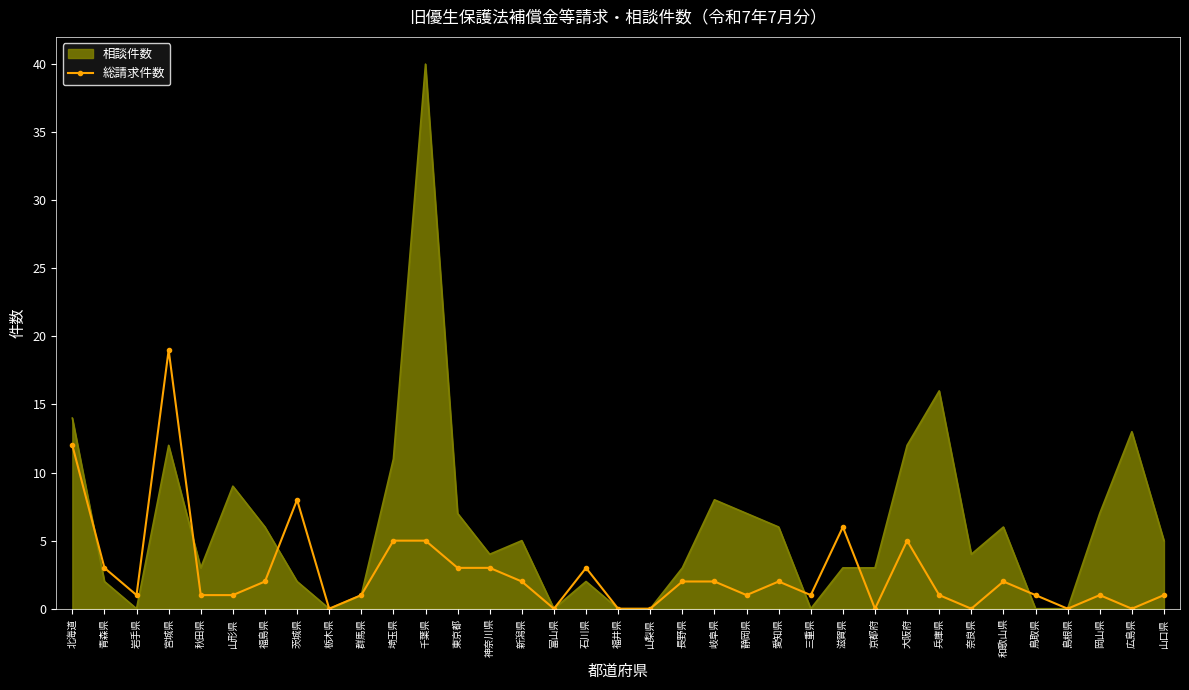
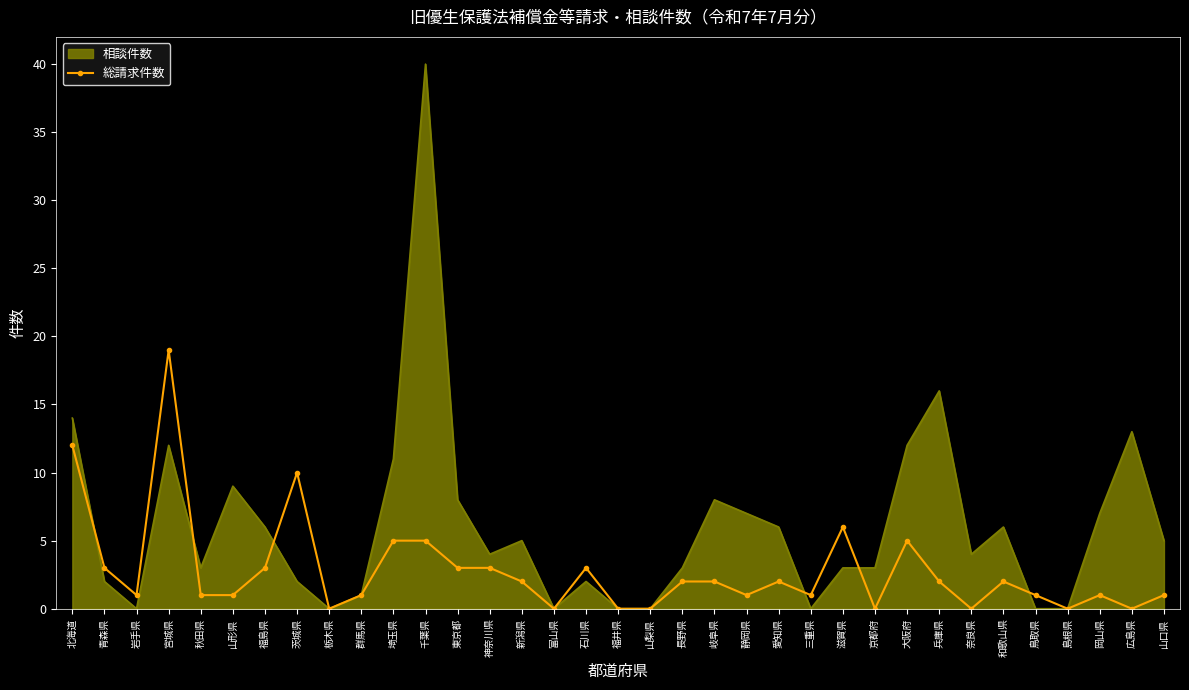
総請求件数, 福島県: 2 -> 3
総請求件数, 茨城県: 8 -> 10
相談件数, 東京都: 7 -> 8
総請求件数, 兵庫県: 1 -> 2
